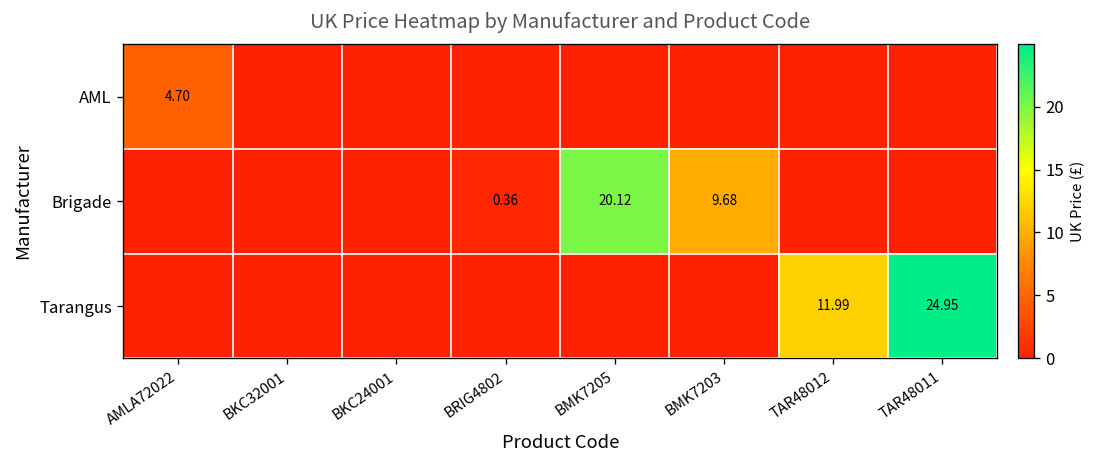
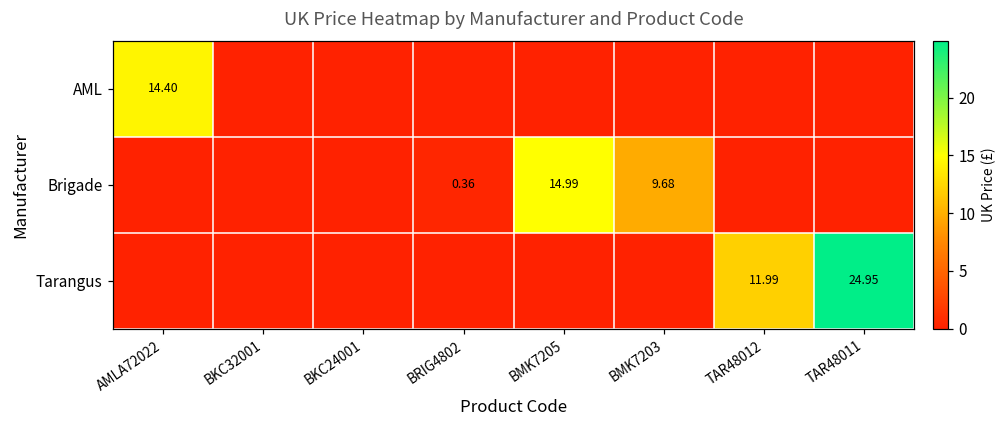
AML, AMLA72022: 4.70 -> 14.40
Brigade, BMK7205: 20.12 -> 14.99
